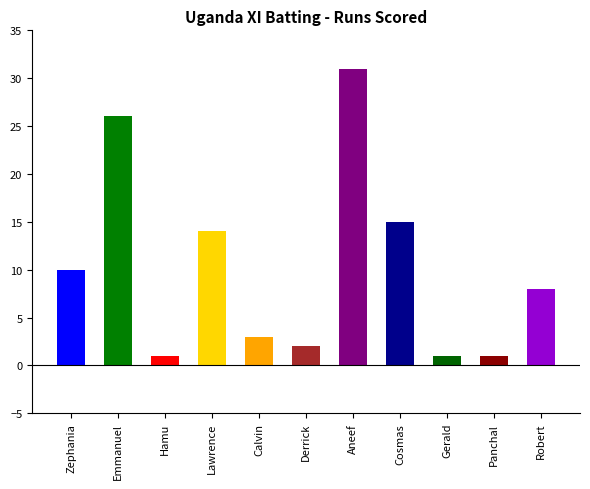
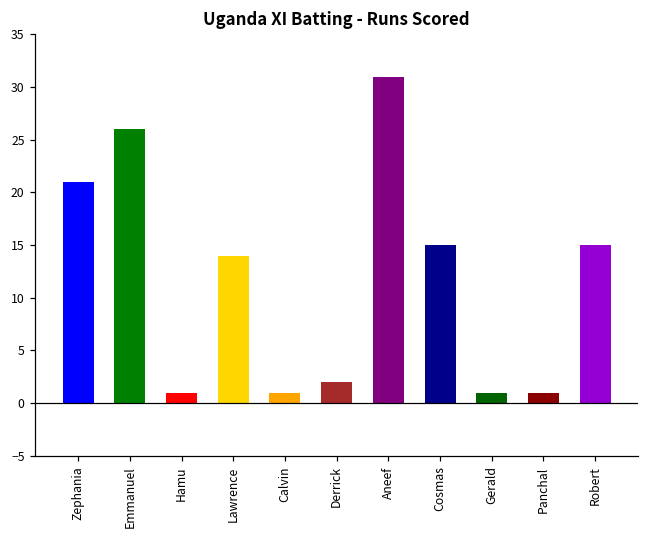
Zephania: 10 -> 21
Calvin: 3 -> 1
Robert: 8 -> 15
